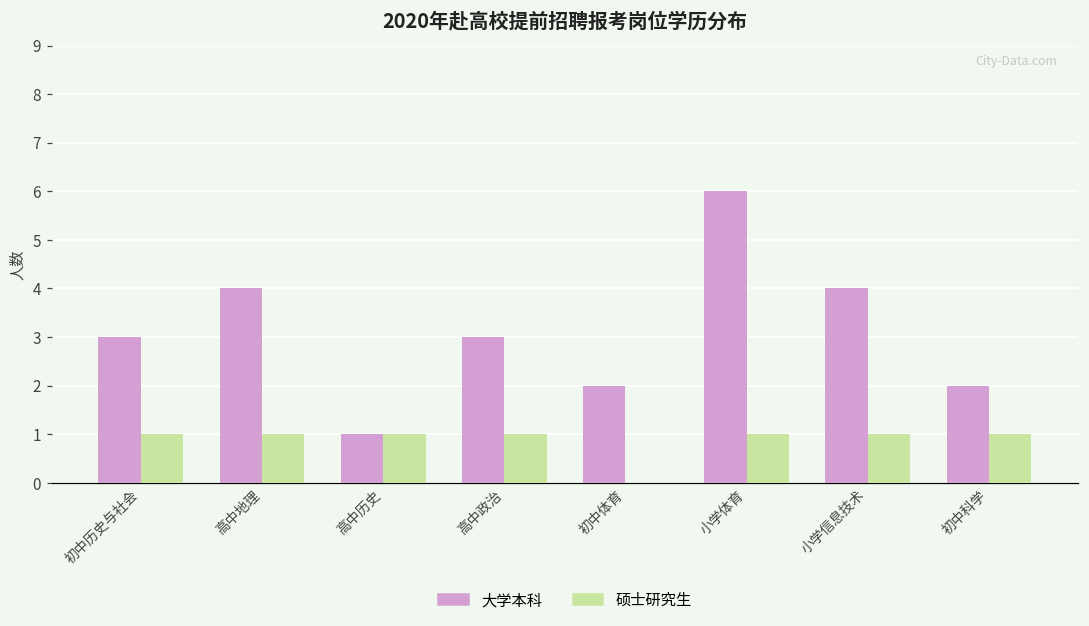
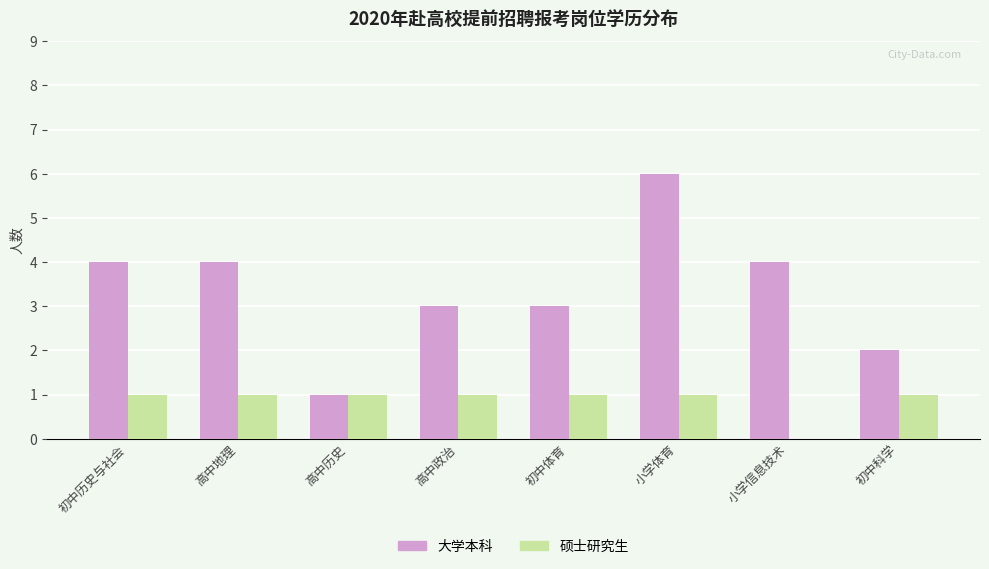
大学本科, 初中历史与社会: 3 -> 4
大学本科, 初中体育: 2 -> 3
硕士研究生, 初中体育: 0 -> 1
硕士研究生, 小学信息技术: 1 -> 0
